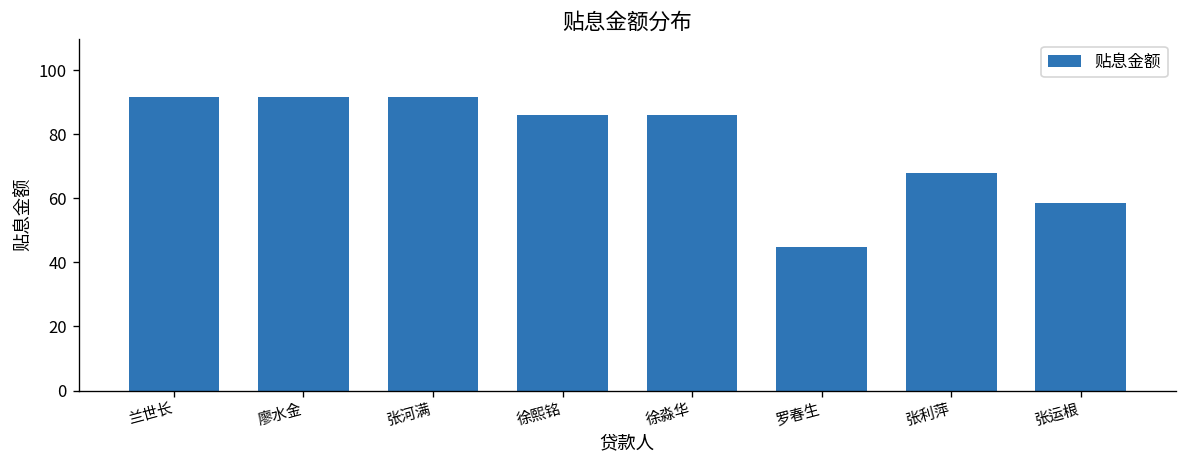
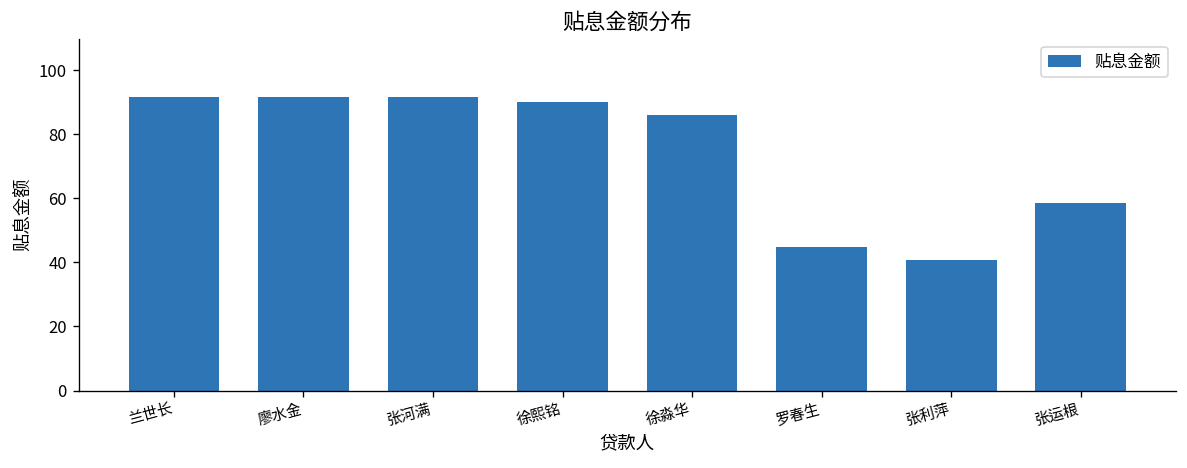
徐熙铭: 86 -> 90
张利萍: 68 -> 41
